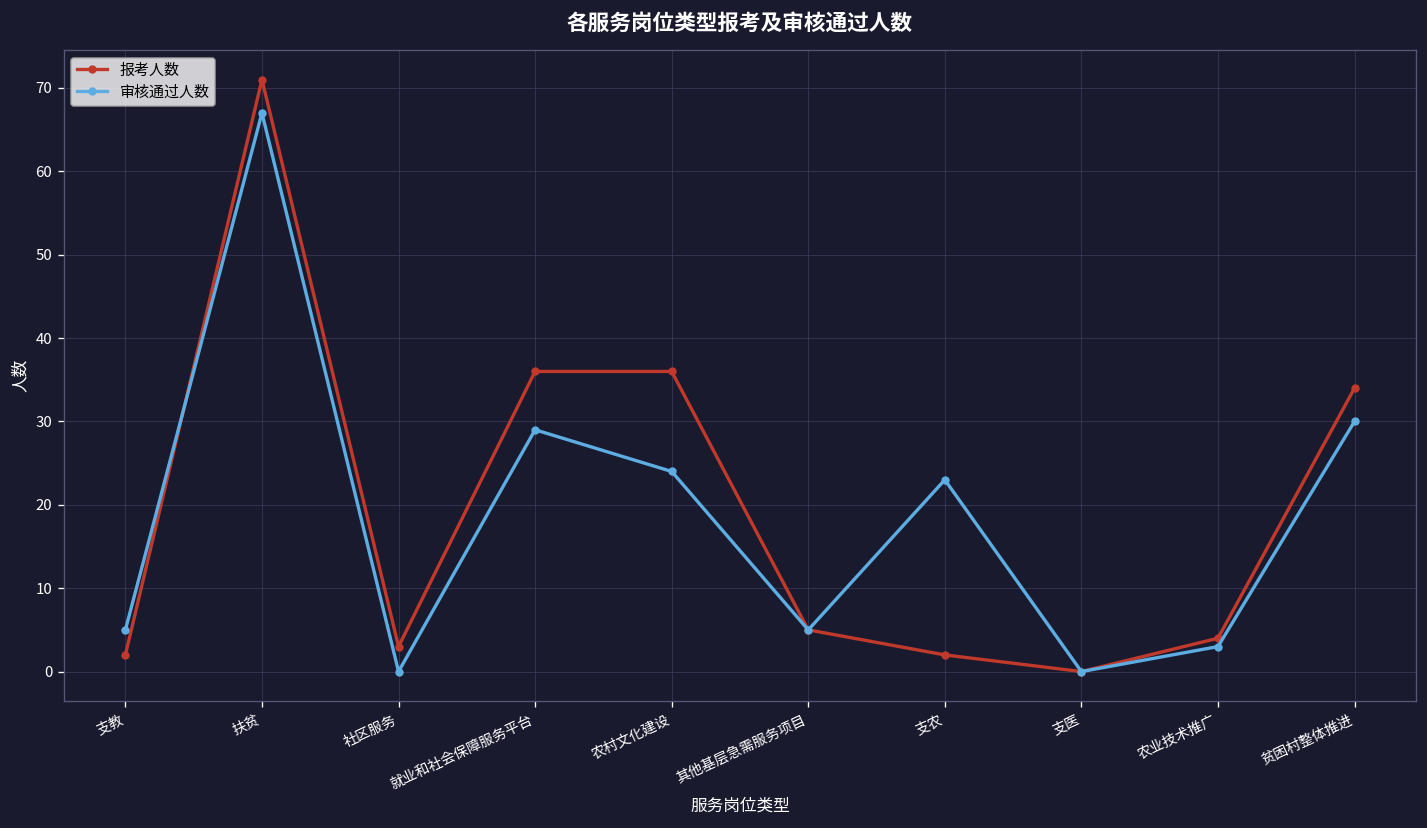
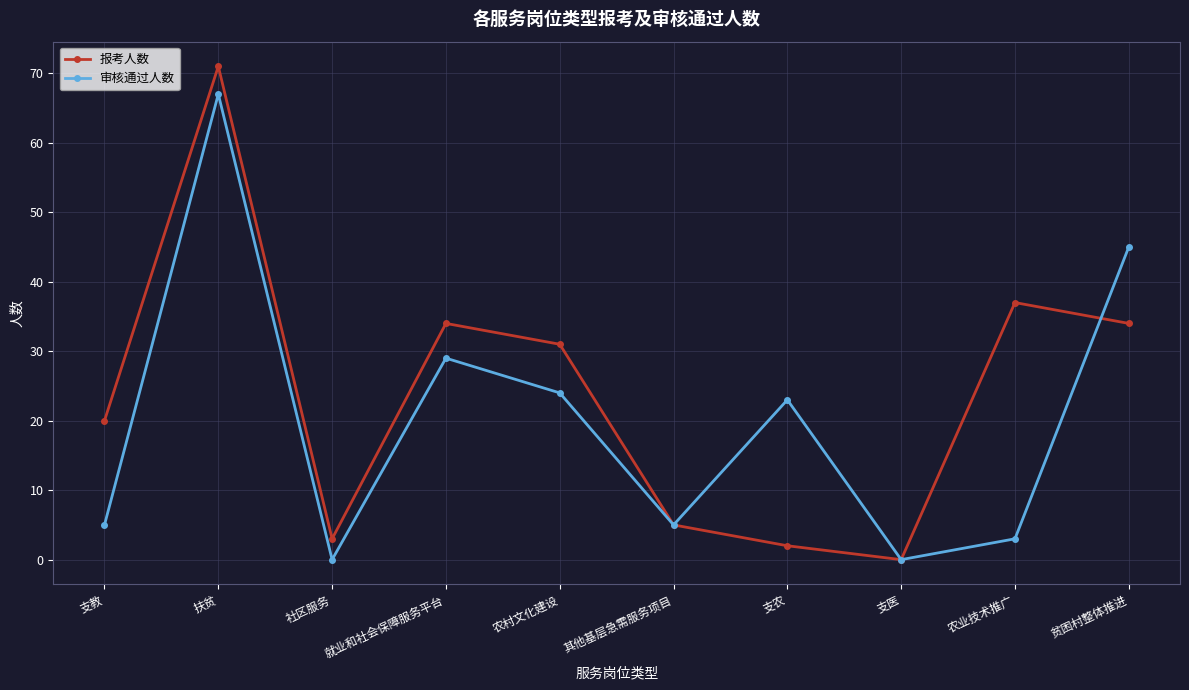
报考人数, 支教: 2 -> 20
报考人数, 就业和社会保障服务平台: 36 -> 34
报考人数, 农村文化建设: 36 -> 31
报考人数, 农业技术推广: 4 -> 37
审核通过人数, 贫困村整体推进: 30 -> 45
